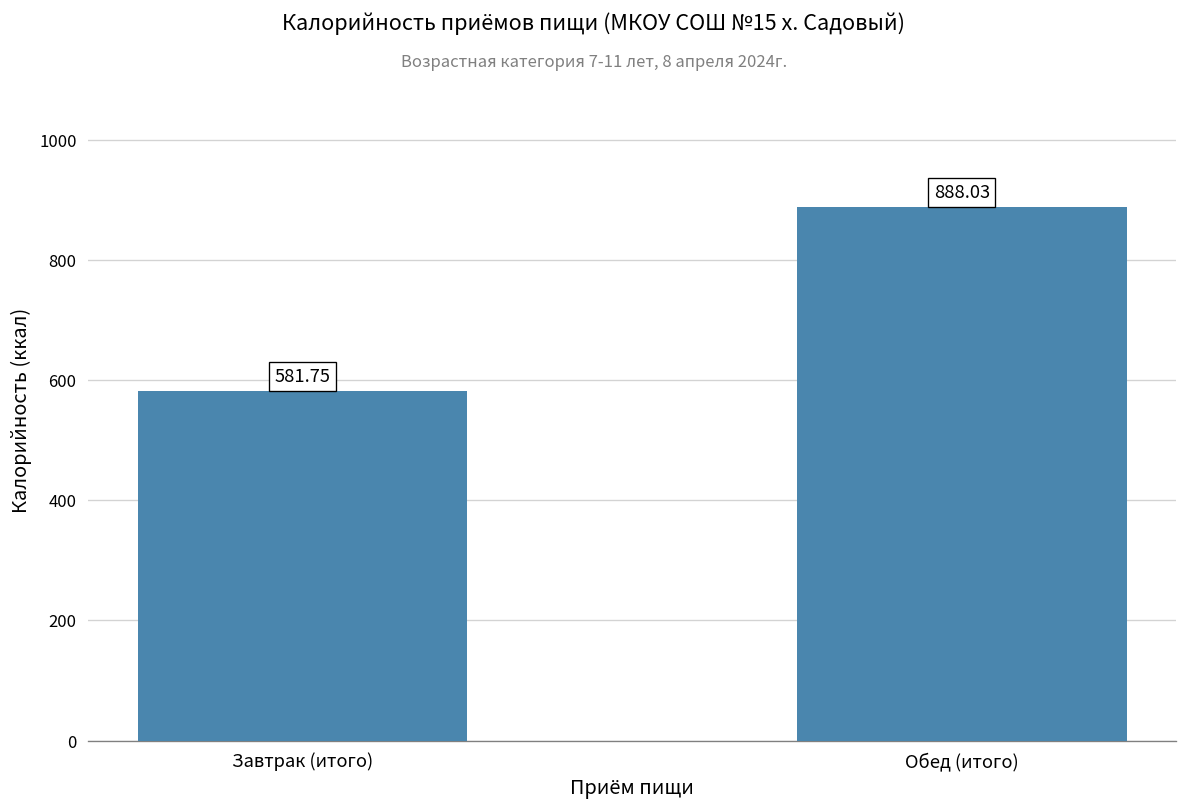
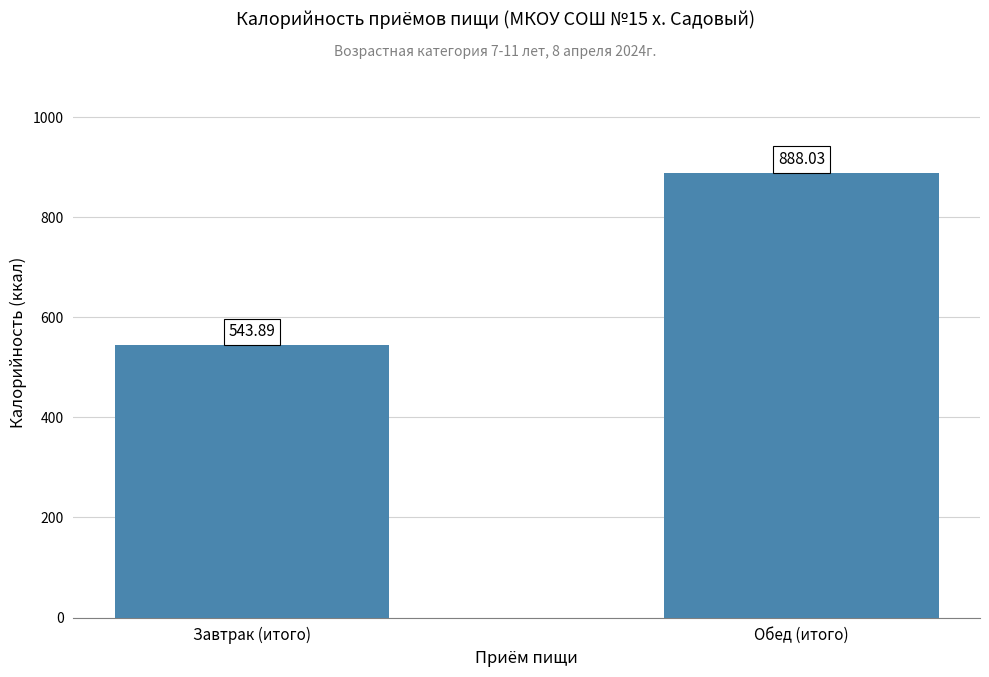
Завтрак (итого): 581.75 -> 543.89
